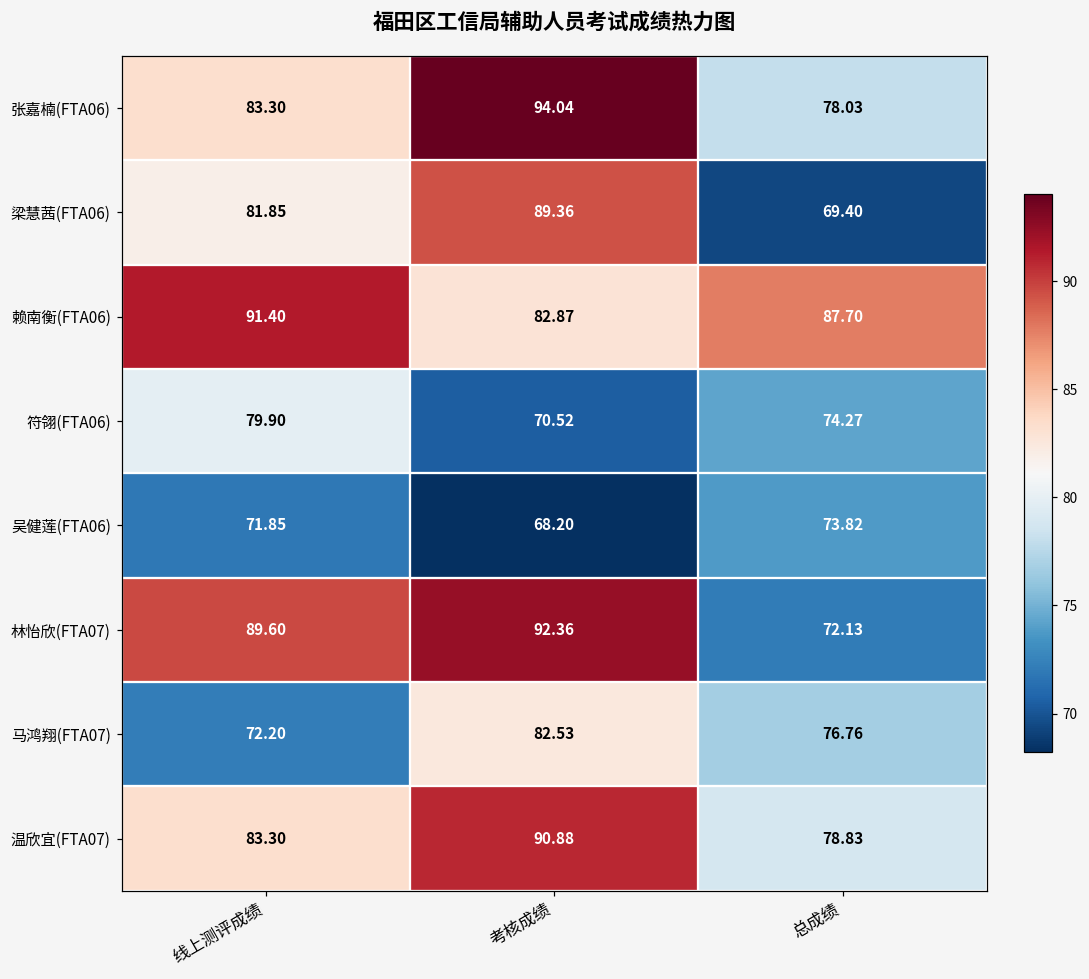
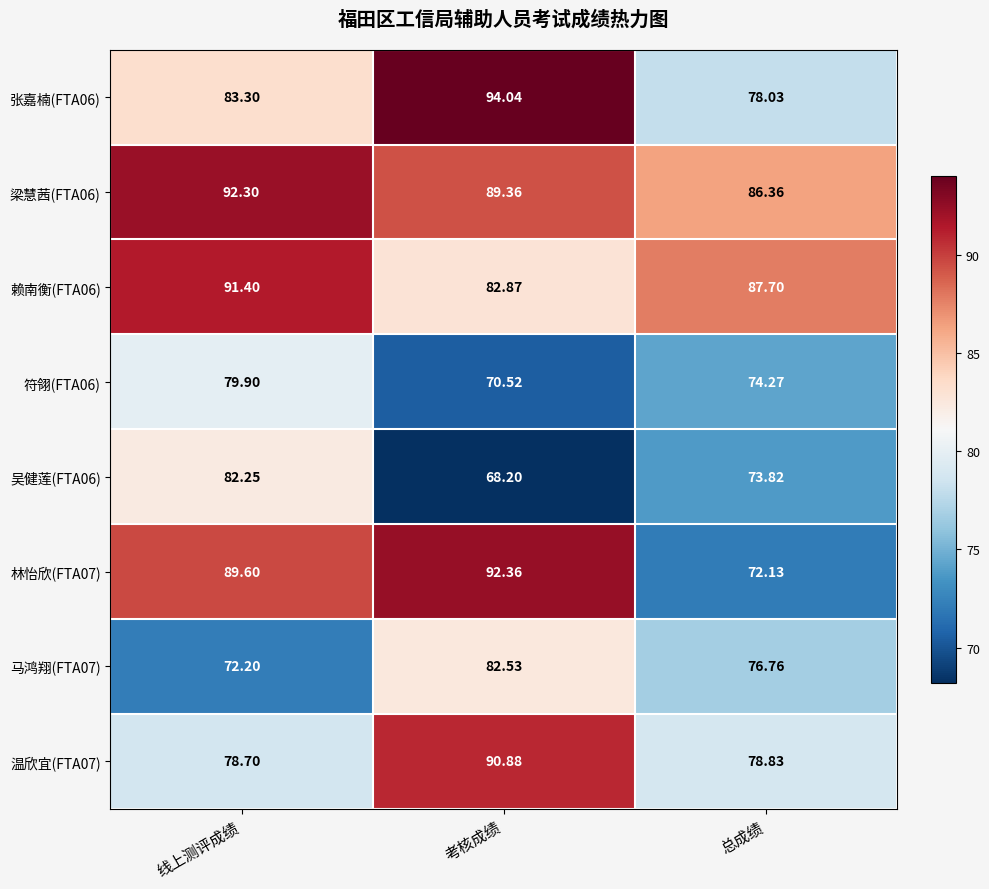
梁慧茜(FTA06), 线上测评成绩: 81.85 -> 92.30
梁慧茜(FTA06), 总成绩: 69.40 -> 86.36
吴健莲(FTA06), 线上测评成绩: 71.85 -> 82.25
温欣宜(FTA07), 线上测评成绩: 83.30 -> 78.70
